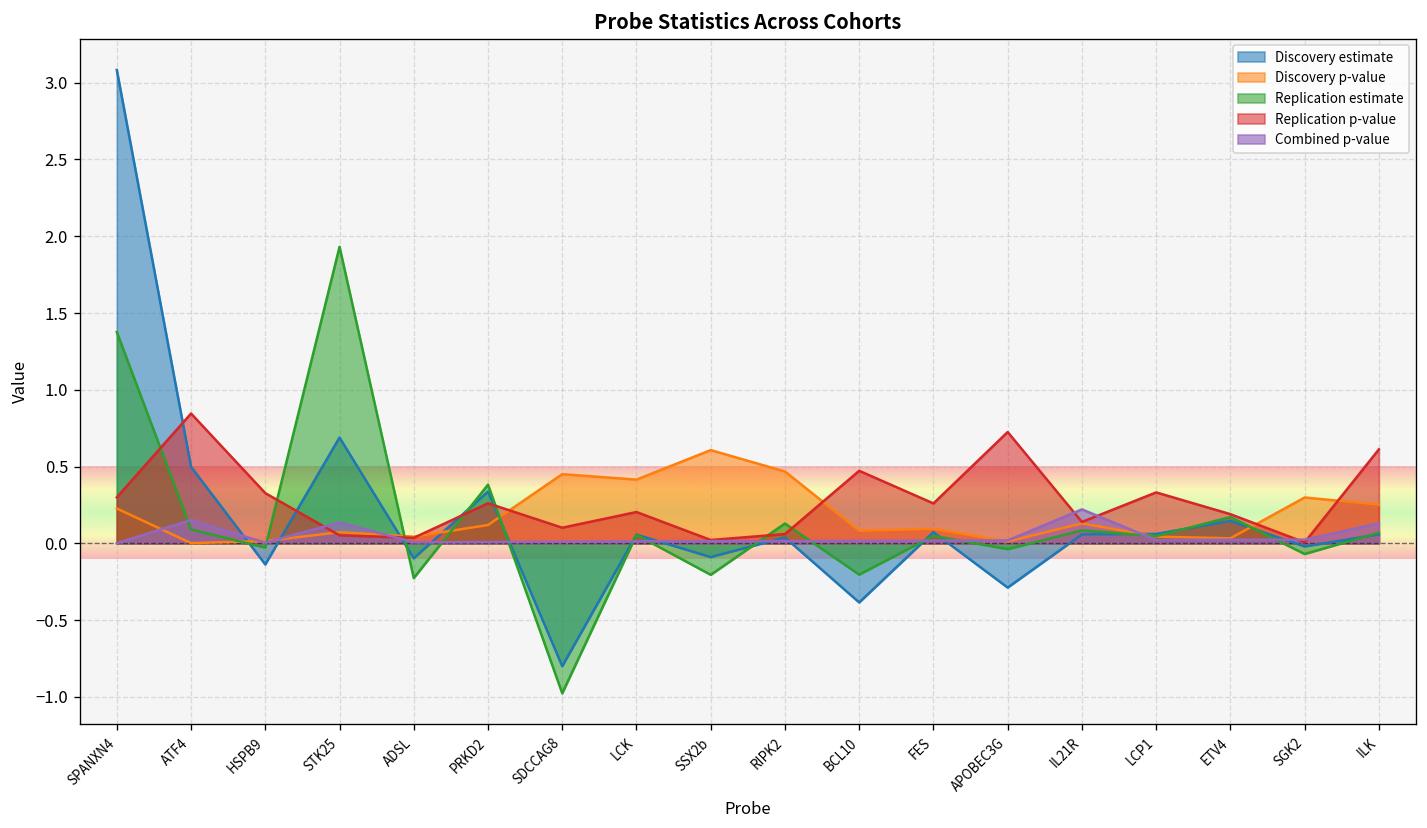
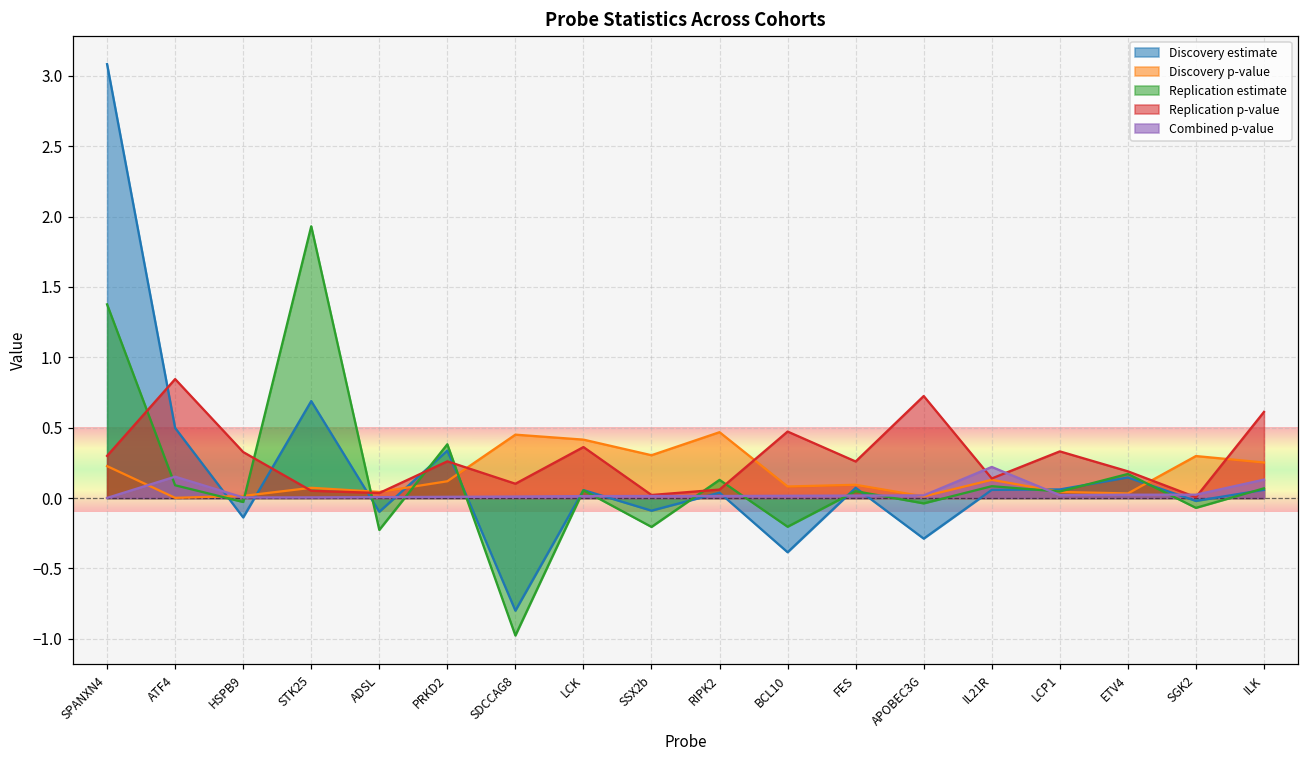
Combined p-value, STK25: 0.14 -> 0.00
Replication p-value, LCK: 0.20 -> 0.36
Discovery p-value, SSX2b: 0.61 -> 0.30
